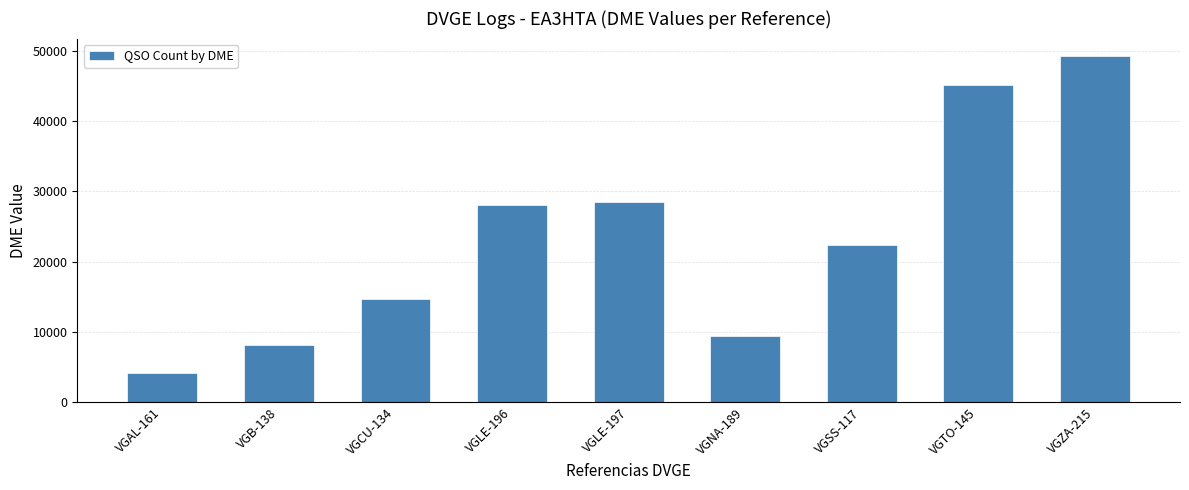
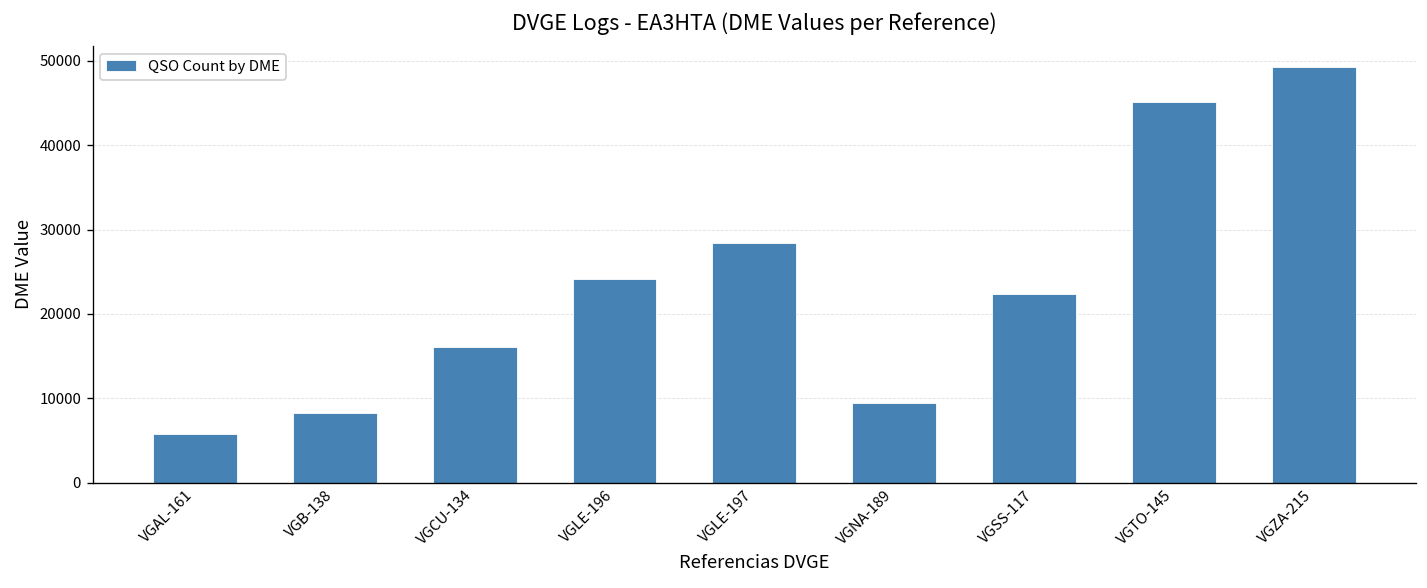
VGAL-161: 4000 -> 6000
VGCU-134: 15000 -> 16000
VGLE-196: 28000 -> 24000
